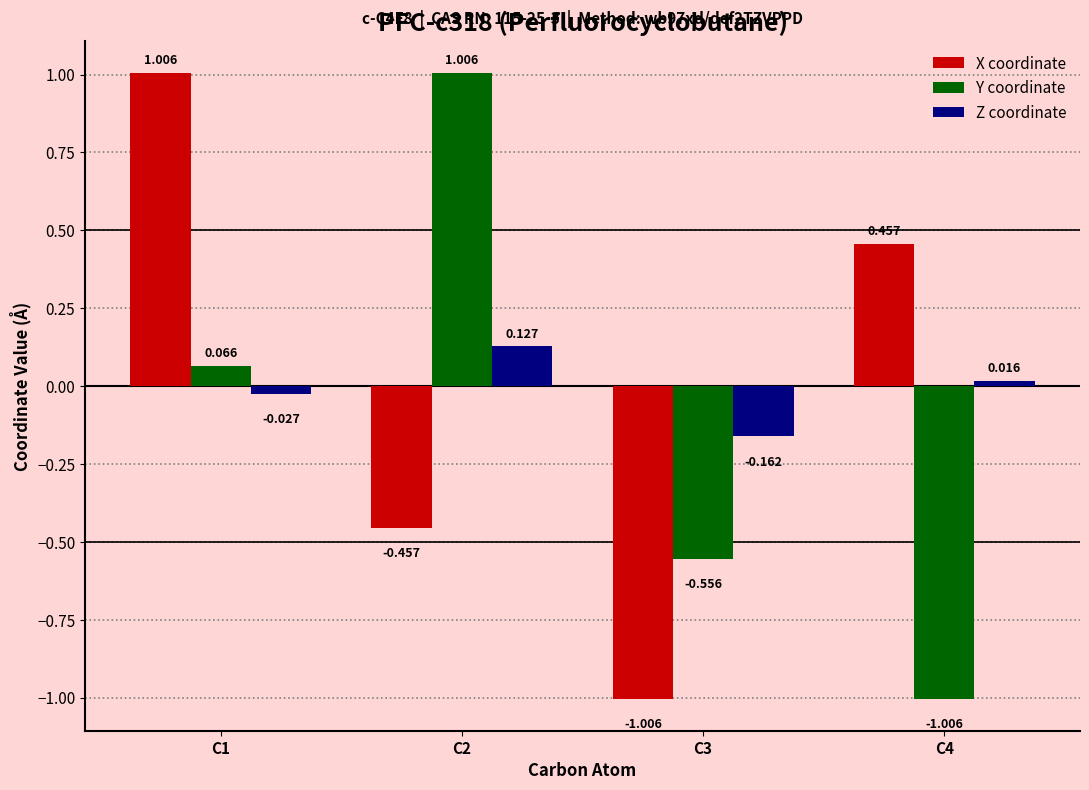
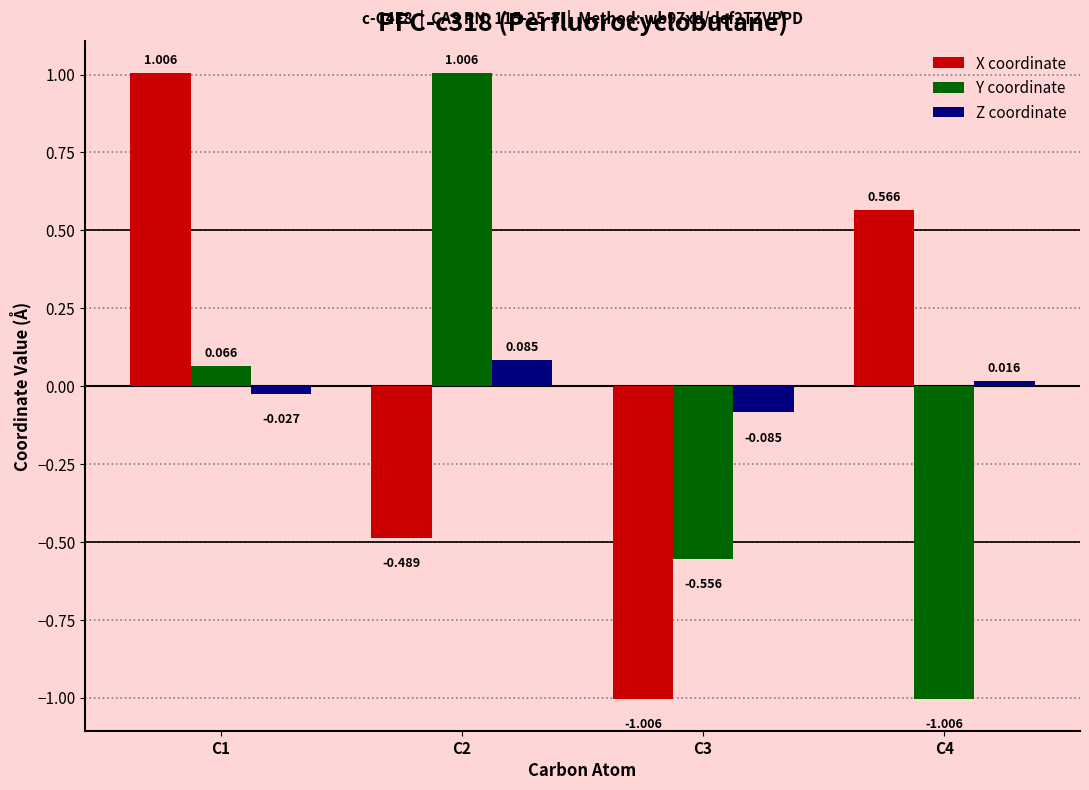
X coordinate, C2: -0.457 -> -0.489
Z coordinate, C2: 0.127 -> 0.085
Z coordinate, C3: -0.162 -> -0.085
X coordinate, C4: 0.457 -> 0.566
